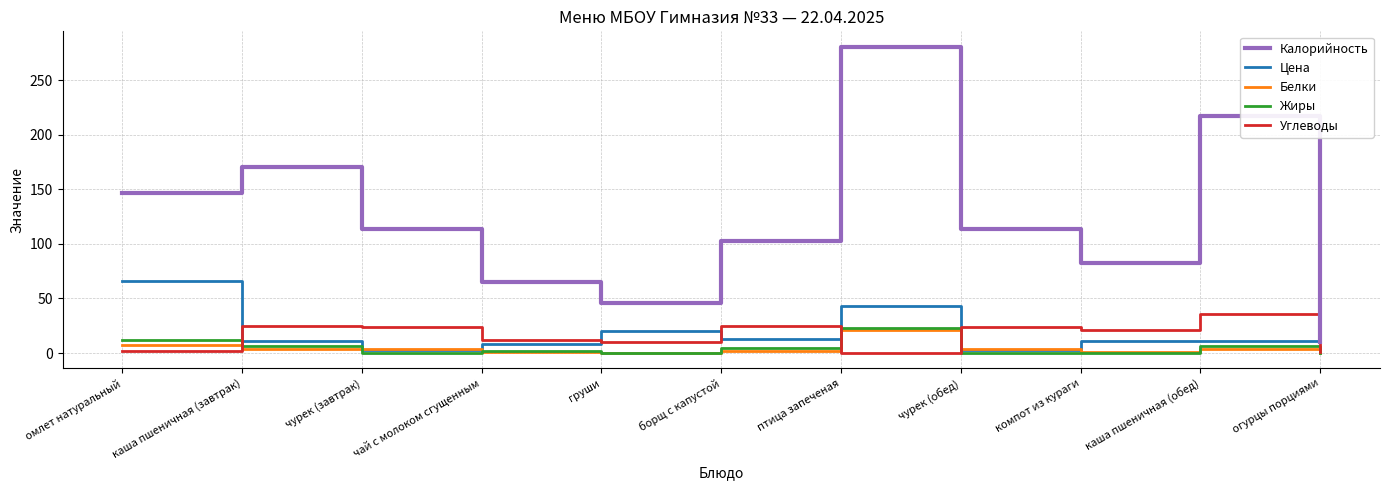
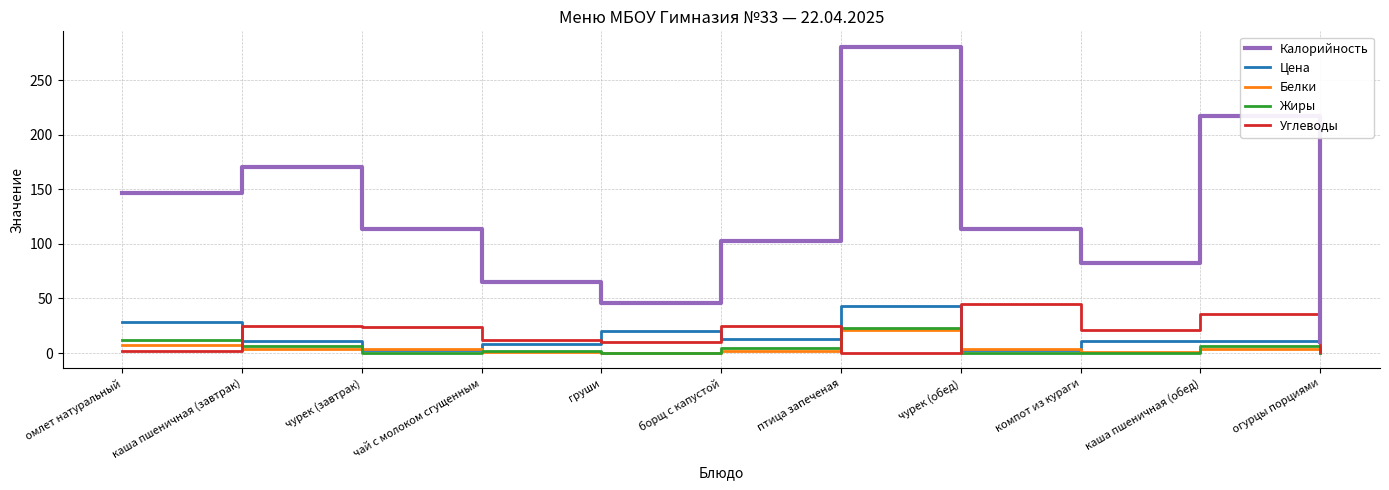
Цена, омлет натуральный: 66 -> 28
Углеводы, чурек (обед): 24 -> 45
